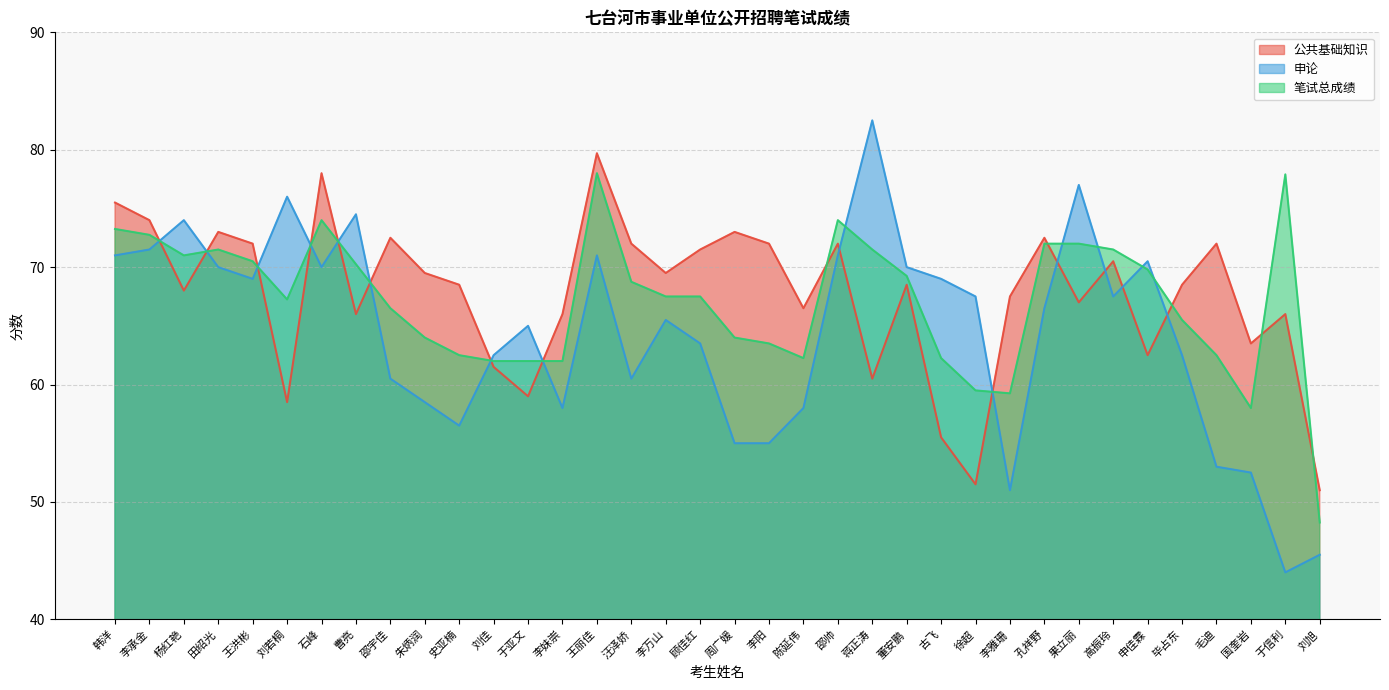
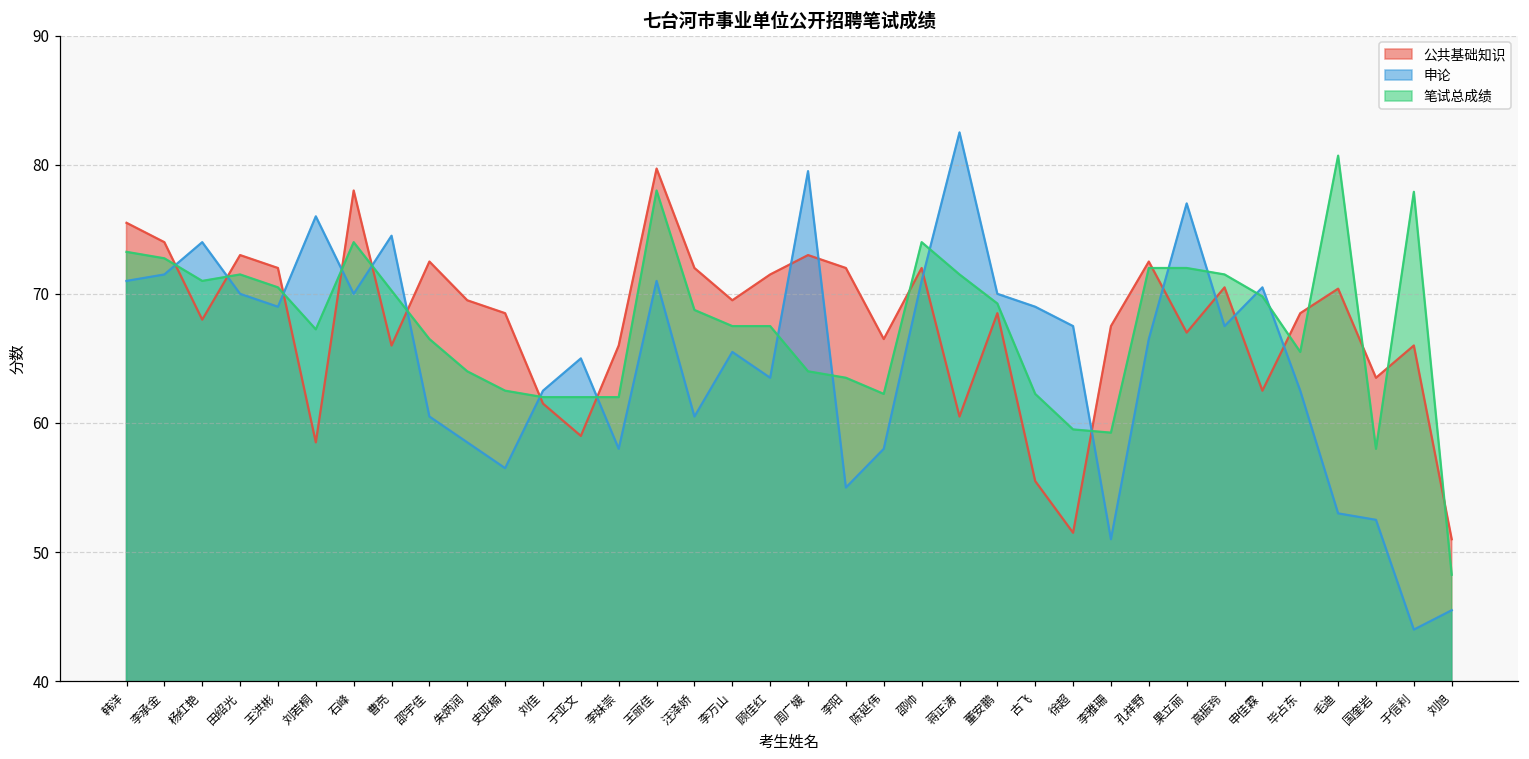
申论, 周广媛: 55.0 -> 79.5
公共基础知识, 毛迪: 72.0 -> 70.4
笔试总成绩, 毛迪: 62.5 -> 80.7
